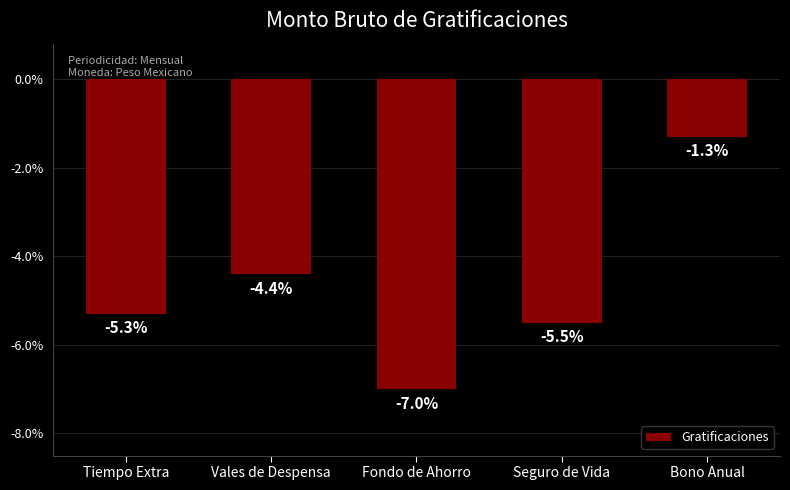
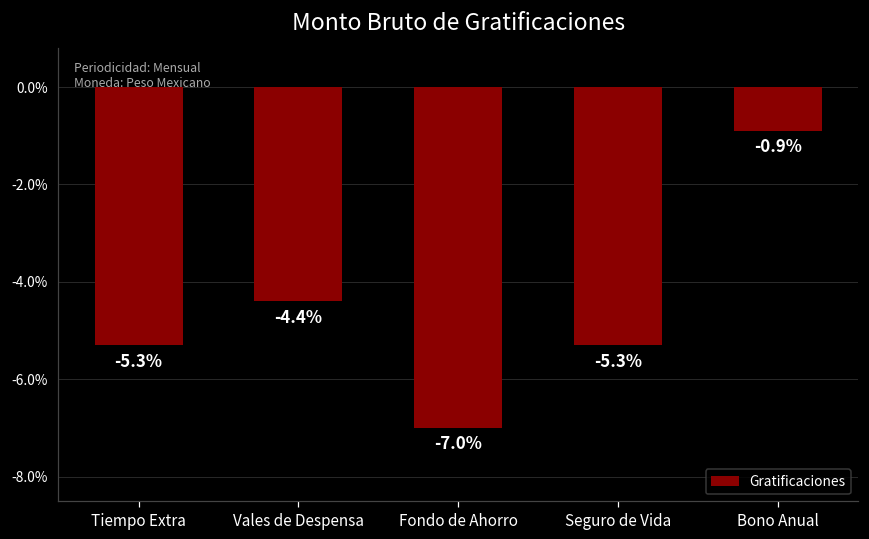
Seguro de Vida: -5.5% -> -5.3%
Bono Anual: -1.3% -> -0.9%
